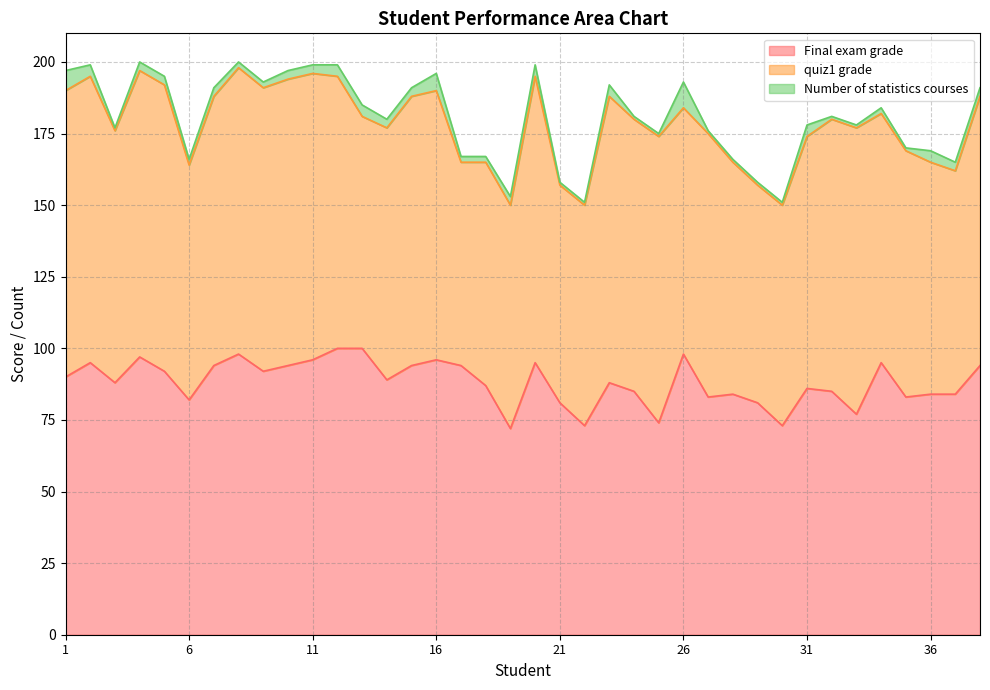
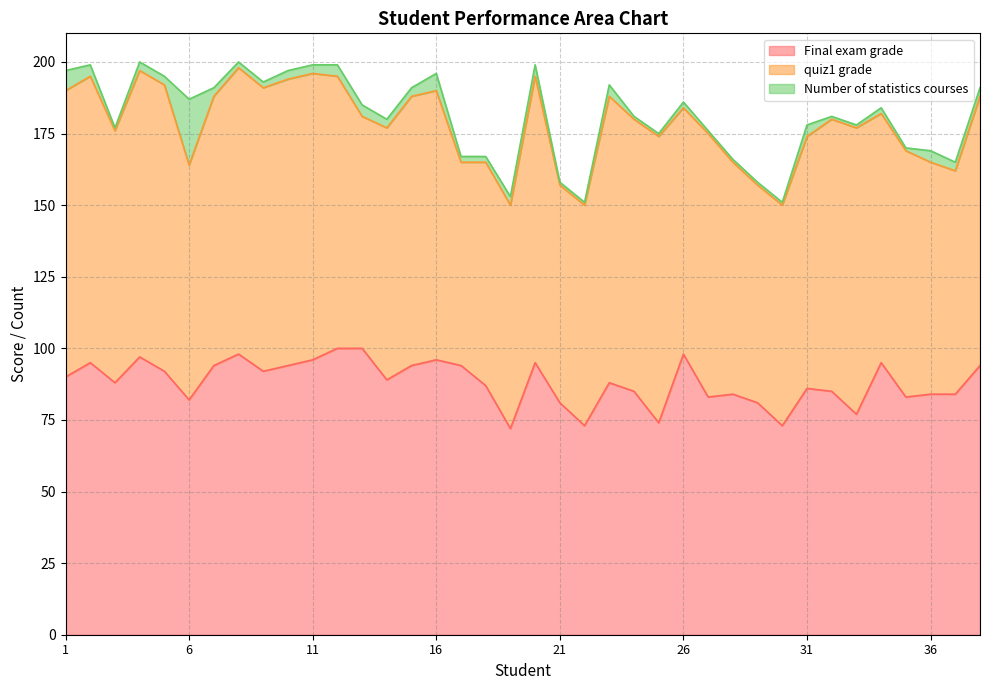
Number of statistics courses, 6: 2 -> 23
Number of statistics courses, 26: 9 -> 2
